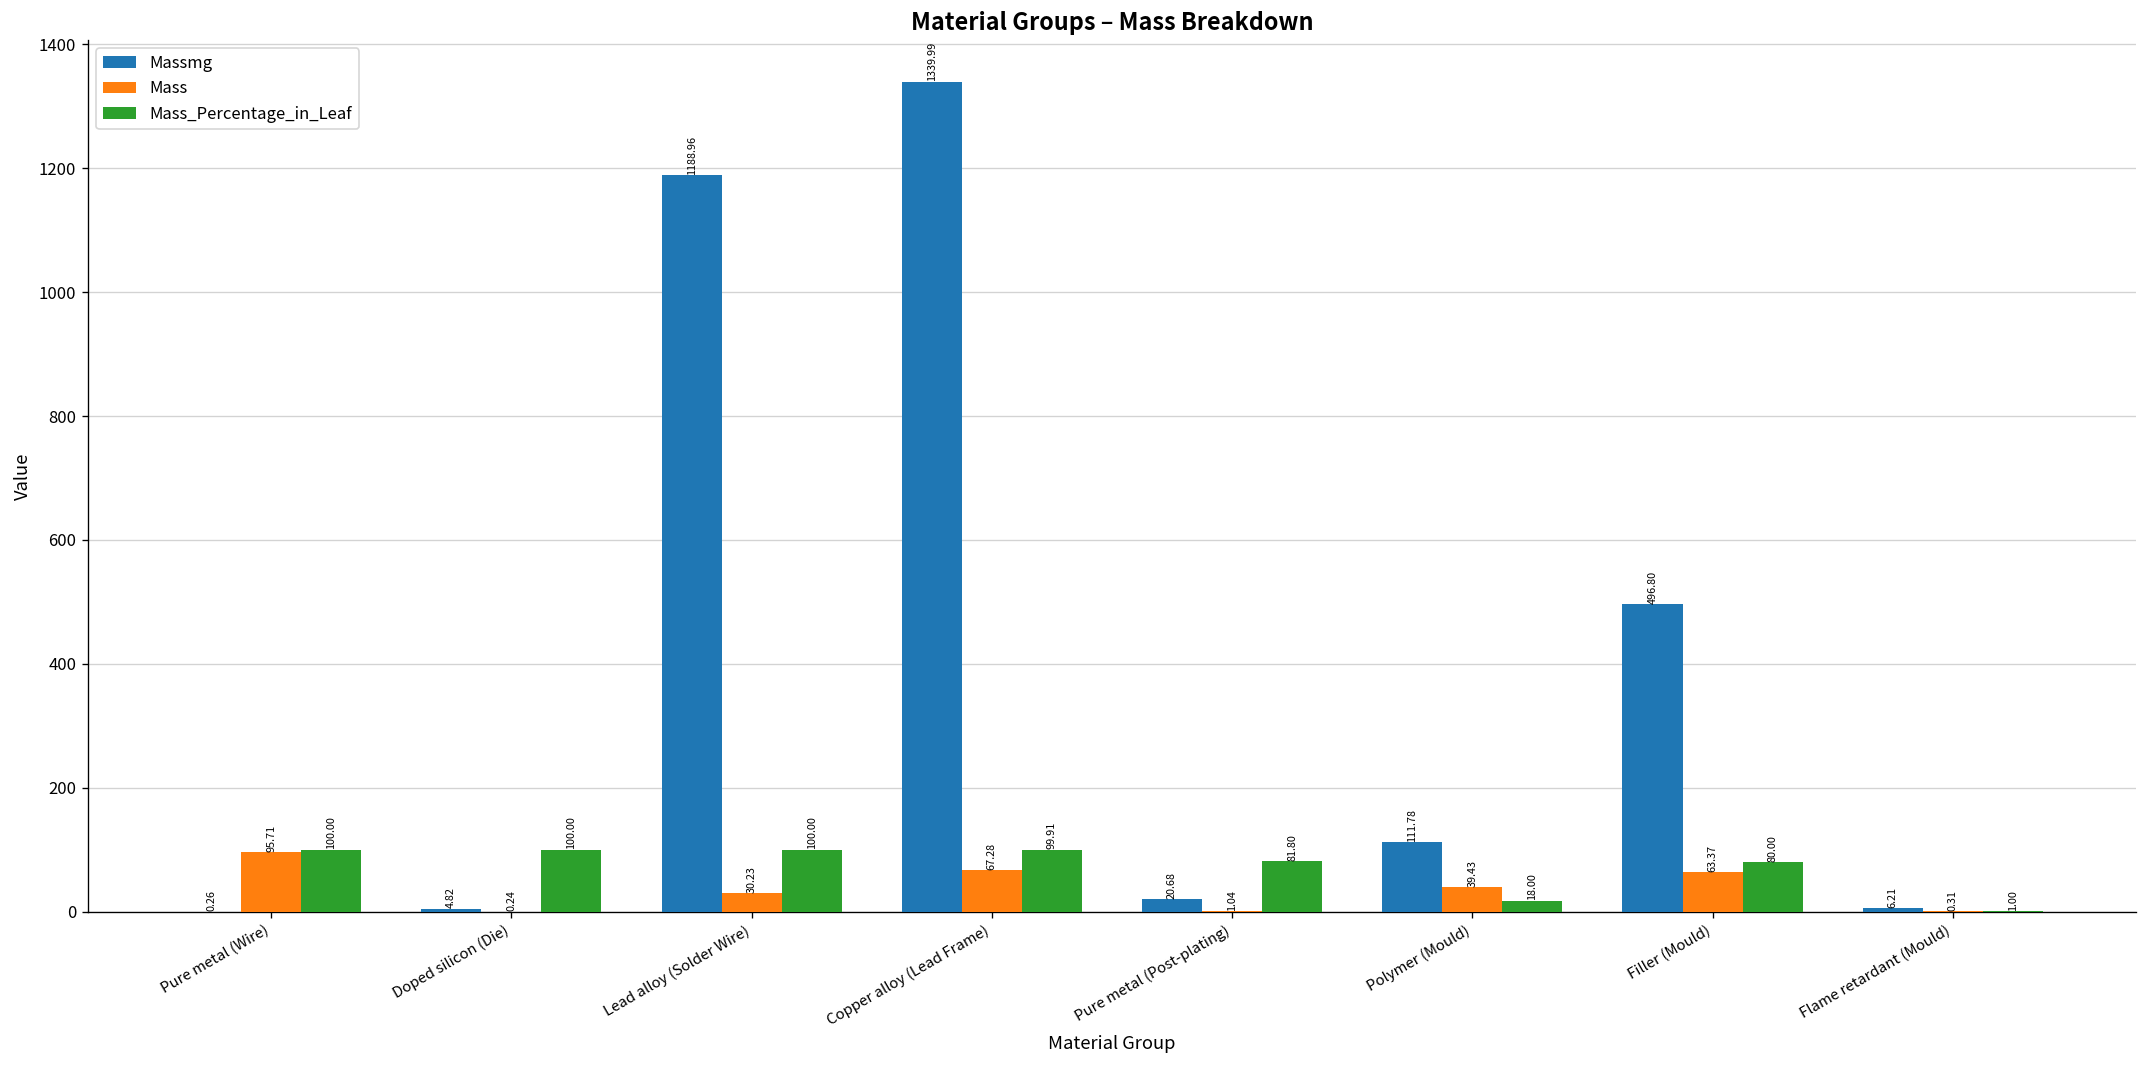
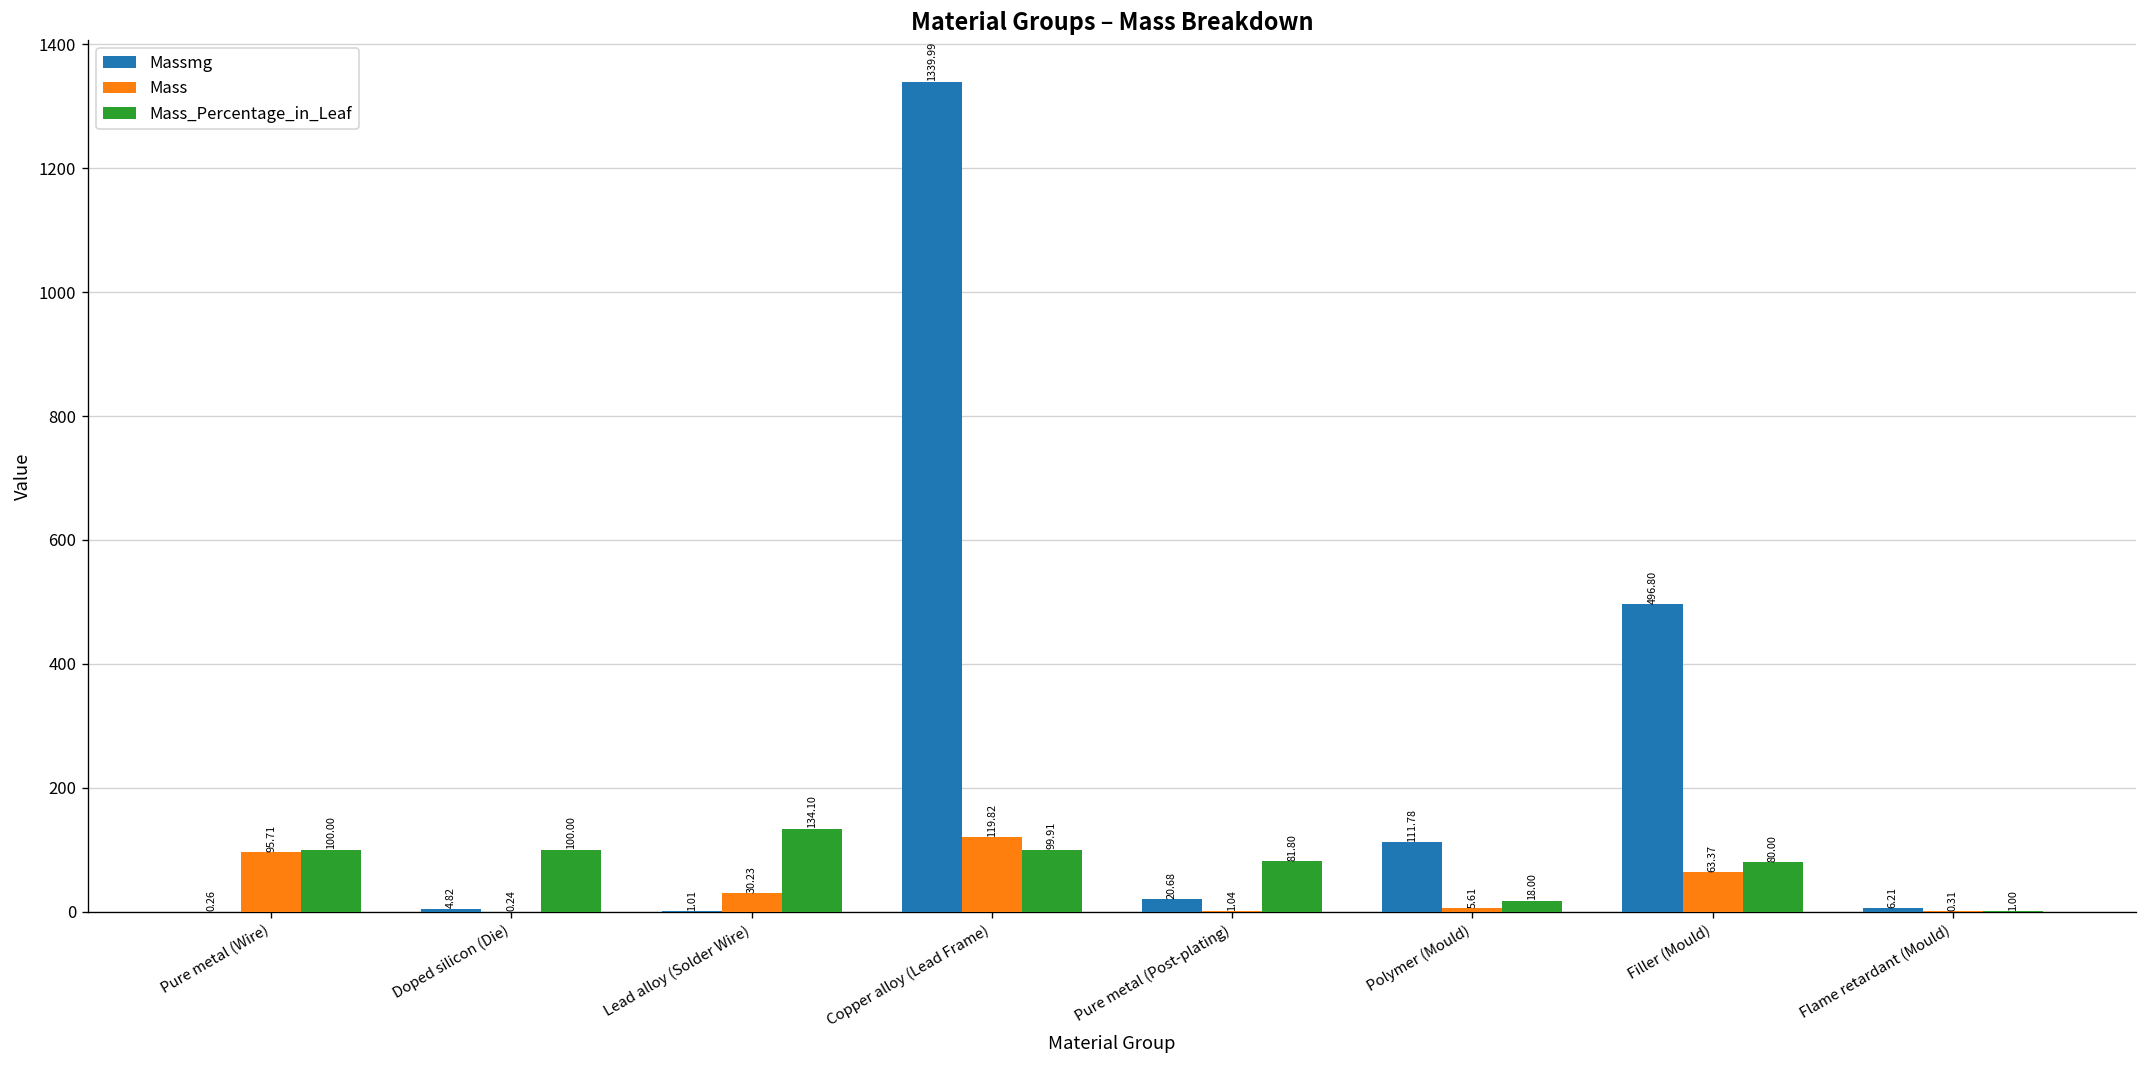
Massmg, Lead alloy (Solder Wire): 1188.96 -> 1.01
Mass_Percentage_in_Leaf, Lead alloy (Solder Wire): 100.00 -> 134.10
Mass, Copper alloy (Lead Frame): 67.28 -> 119.82
Mass, Polymer (Mould): 39.43 -> 5.61
